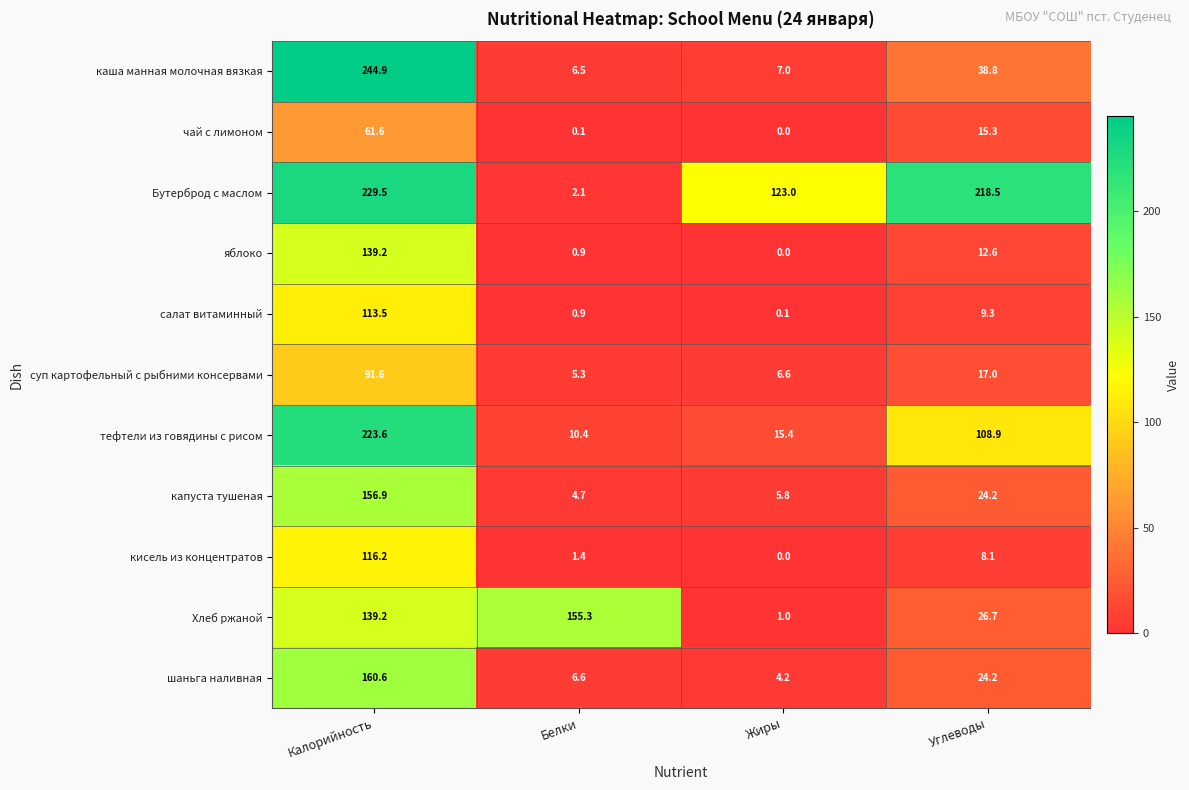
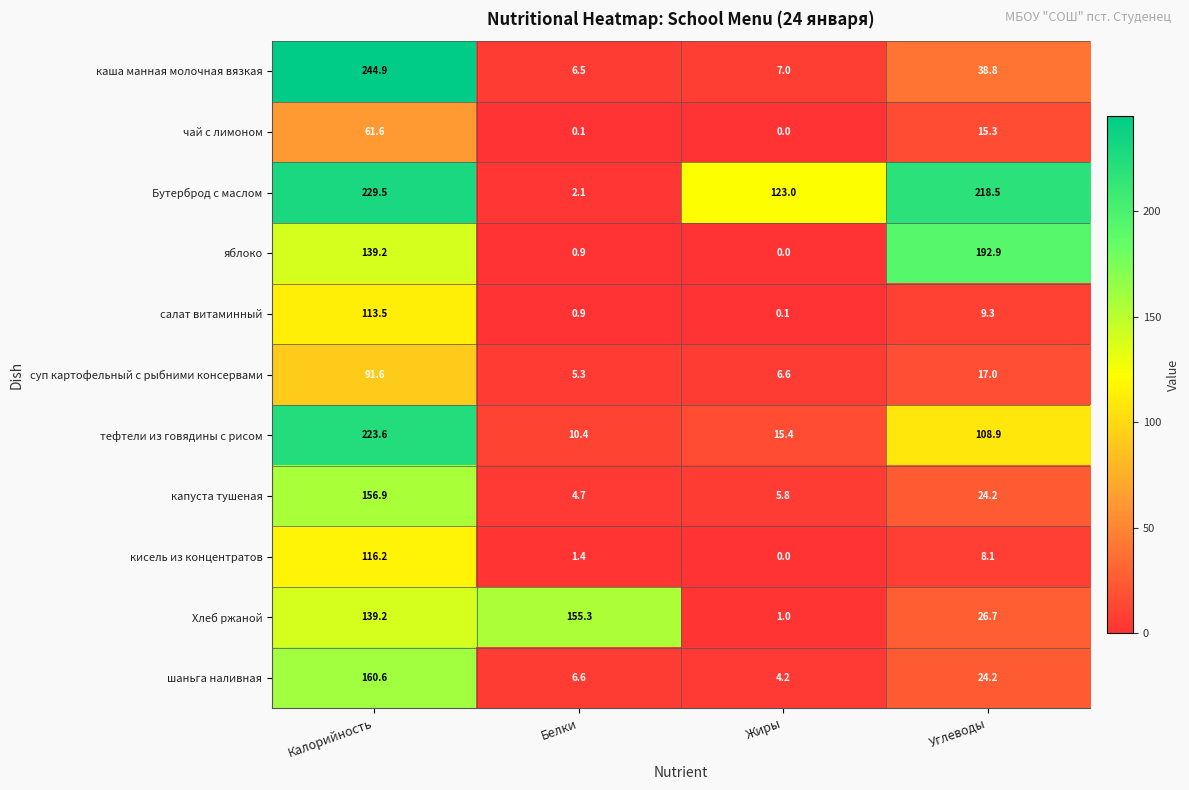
яблоко, Углеводы: 12.6 -> 192.9
